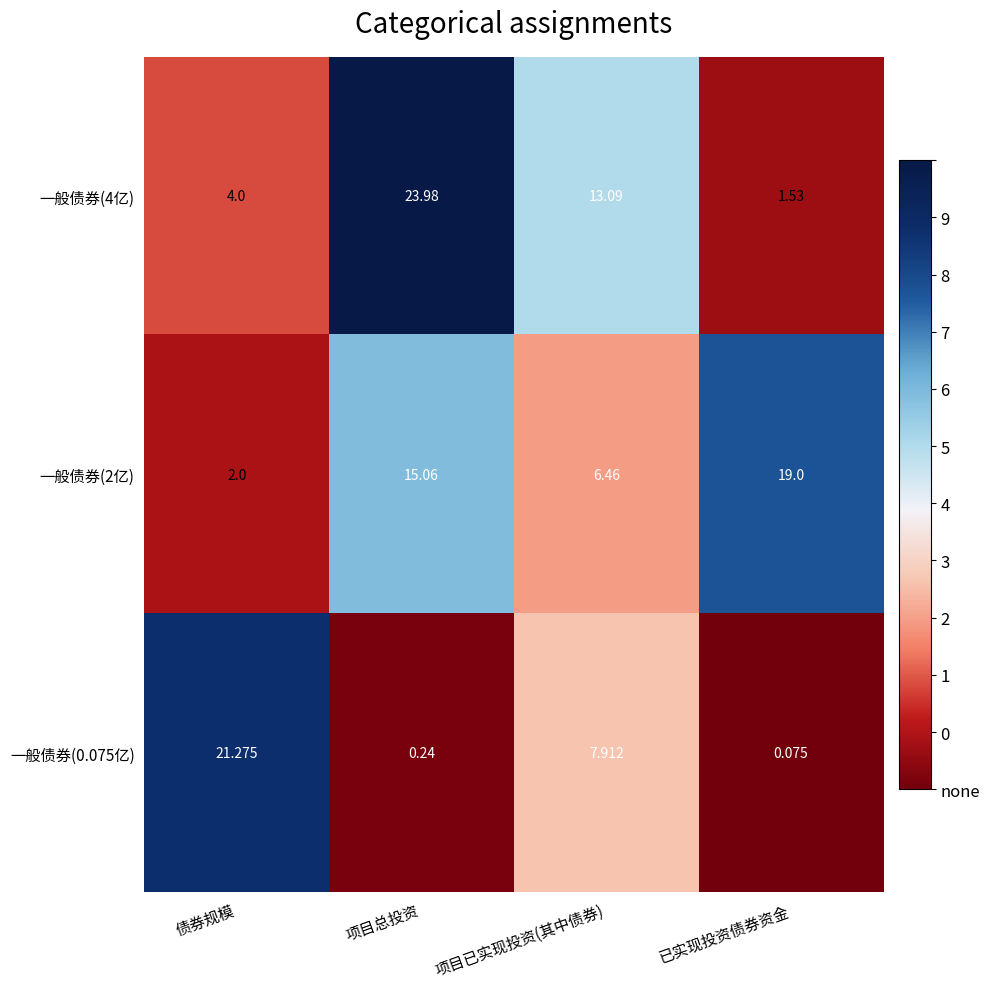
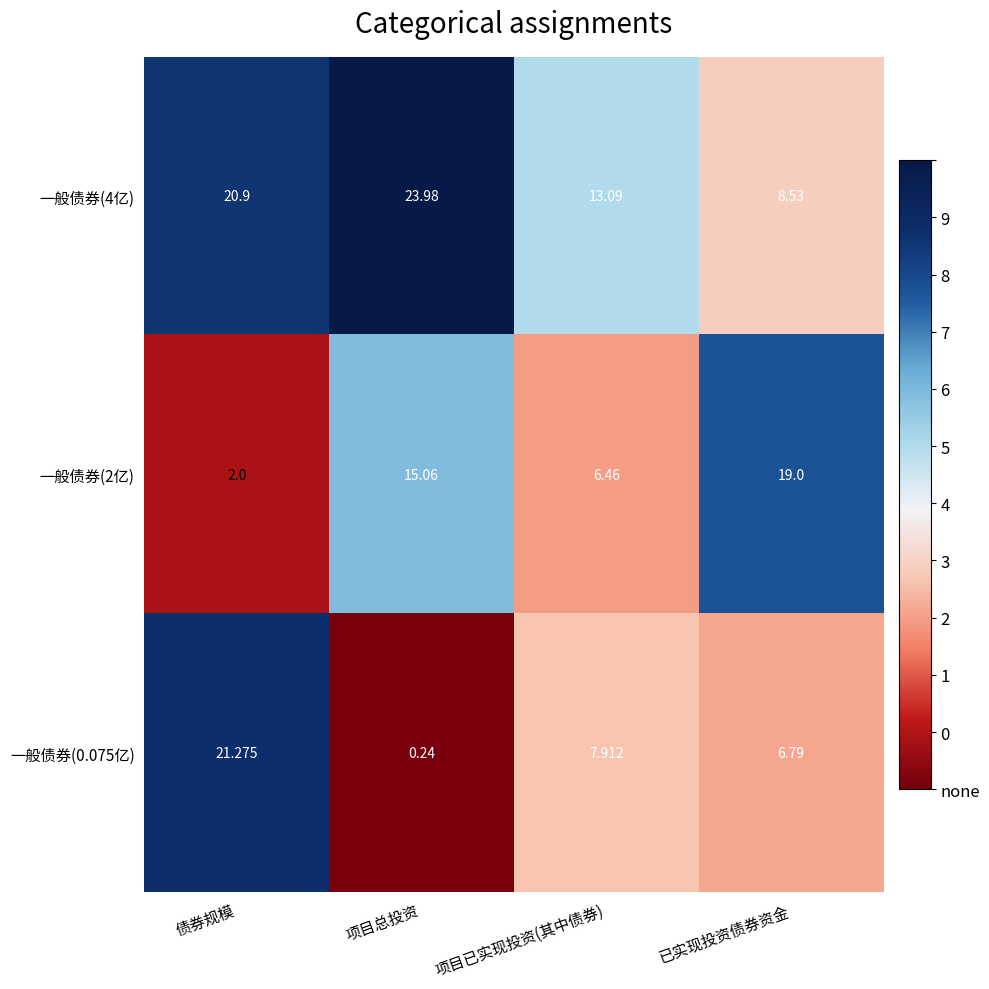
一般债券(4亿), 债券规模: 4.0 -> 20.9
一般债券(4亿), 已实现投资债券资金: 1.53 -> 8.53
一般债券(0.075亿), 已实现投资债券资金: 0.075 -> 6.79
